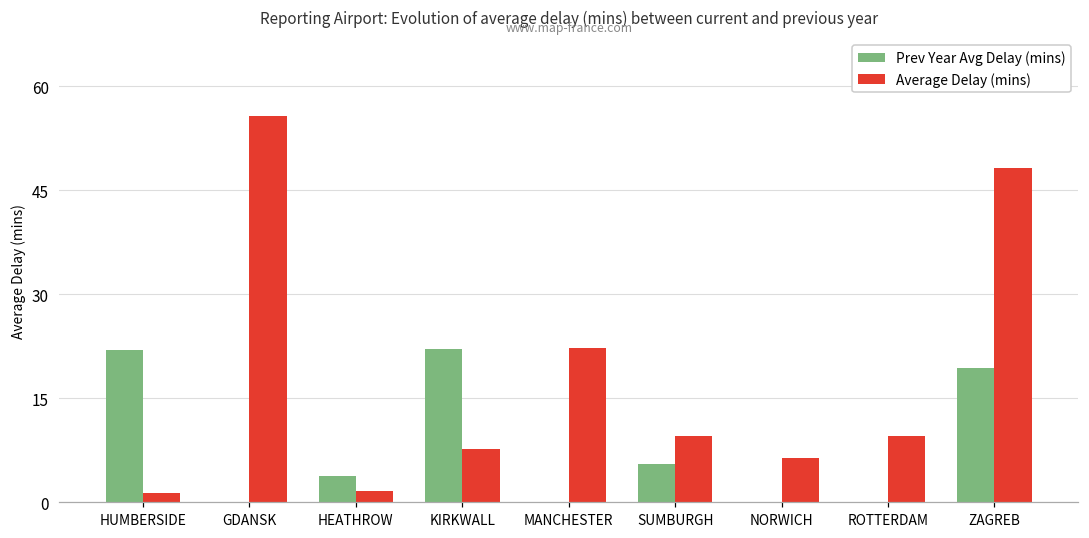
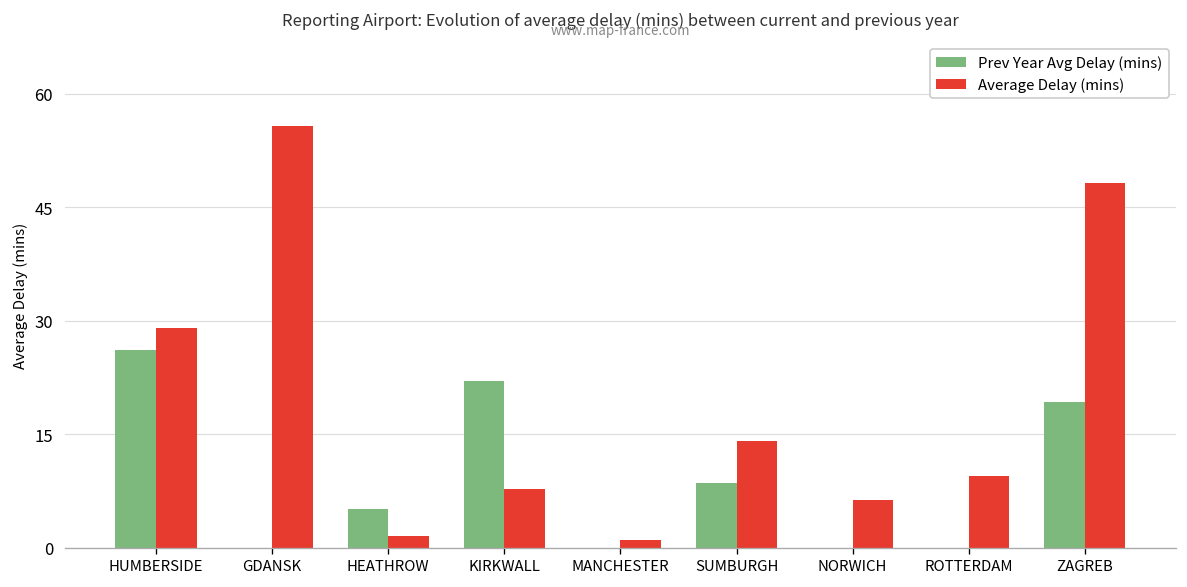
Prev Year Avg Delay (mins), HUMBERSIDE: 22 -> 26
Average Delay (mins), HUMBERSIDE: 1 -> 29
Prev Year Avg Delay (mins), HEATHROW: 4 -> 5
Average Delay (mins), MANCHESTER: 22 -> 1
Prev Year Avg Delay (mins), SUMBURGH: 5 -> 9
Average Delay (mins), SUMBURGH: 9 -> 14
